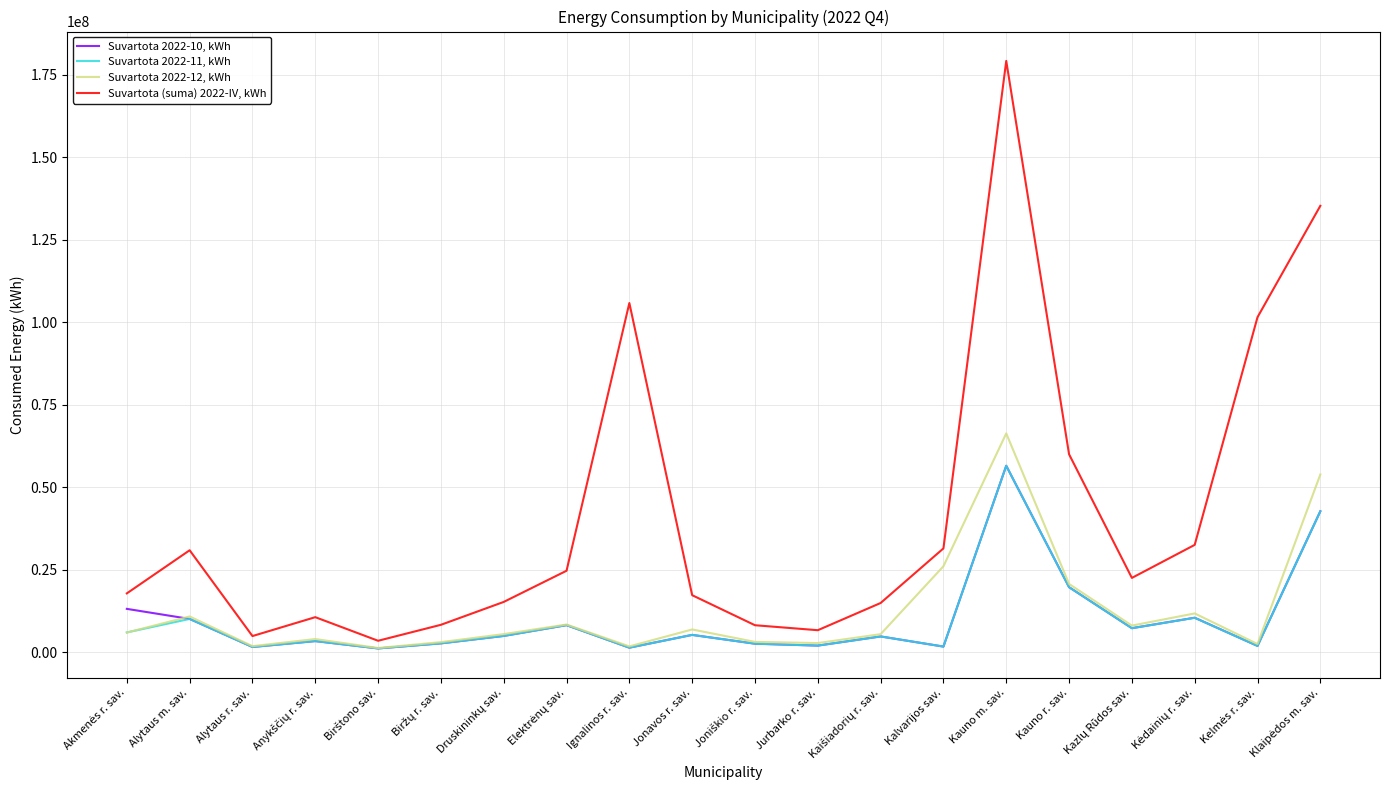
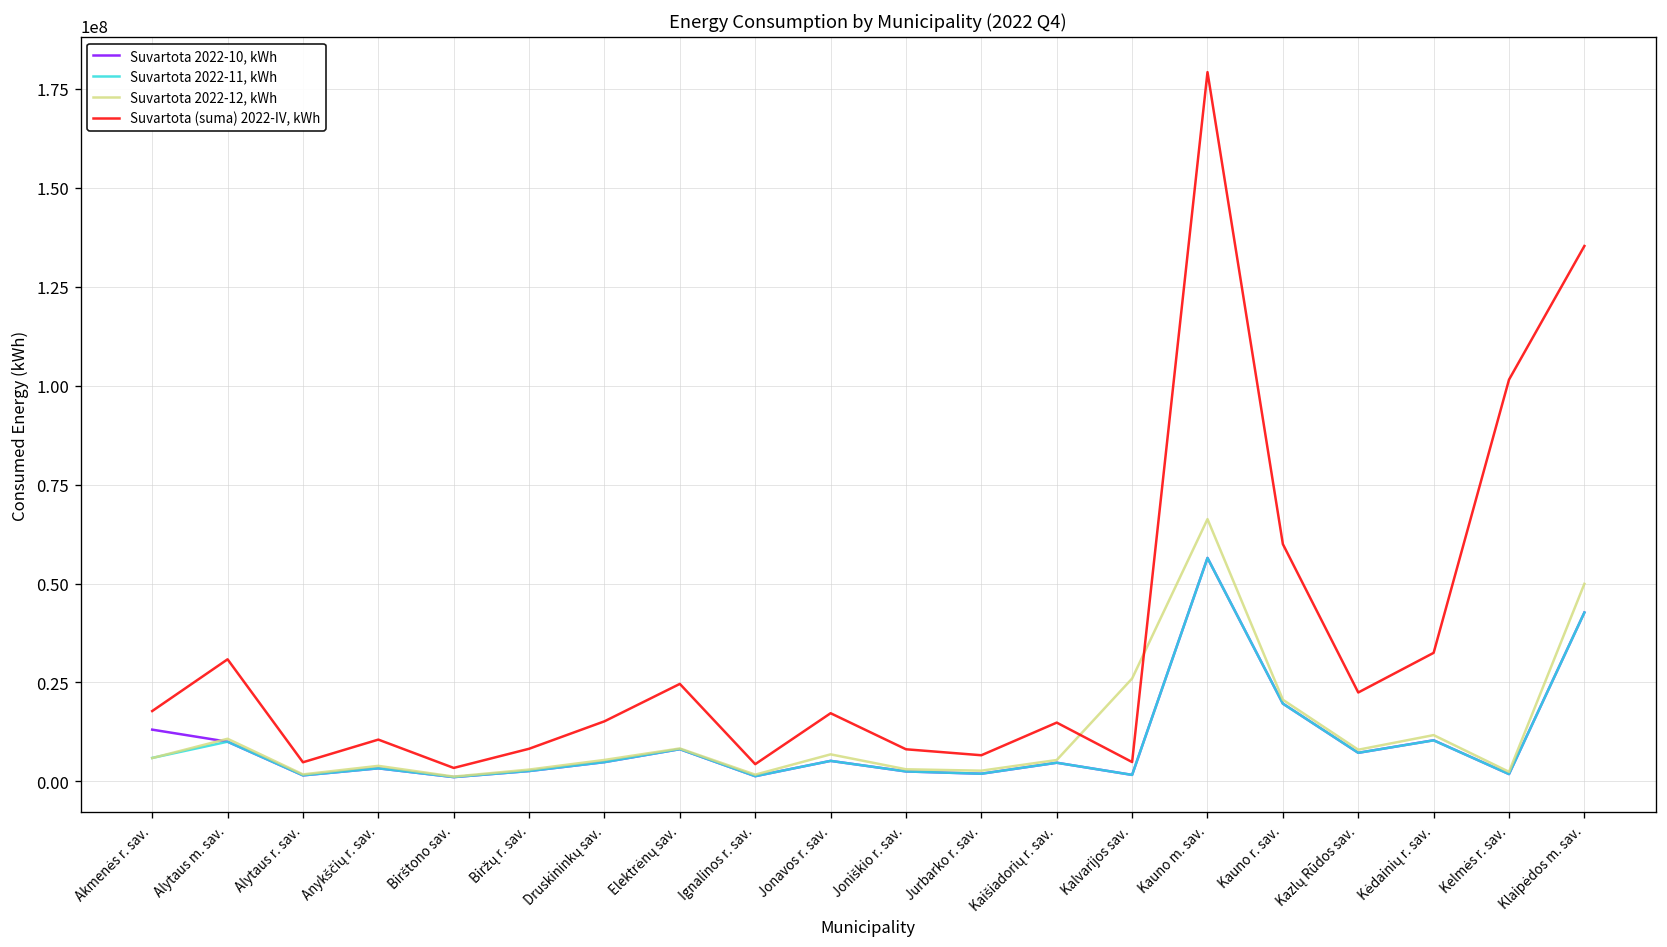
Suvartota (suma) 2022-IV, kWh, Ignalinos r. sav.: 106000000 -> 4000000
Suvartota (suma) 2022-IV, kWh, Kalvarijos sav.: 31000000 -> 5000000
Suvartota 2022-12, kWh, Klaipėdos m. sav.: 54000000 -> 50000000
